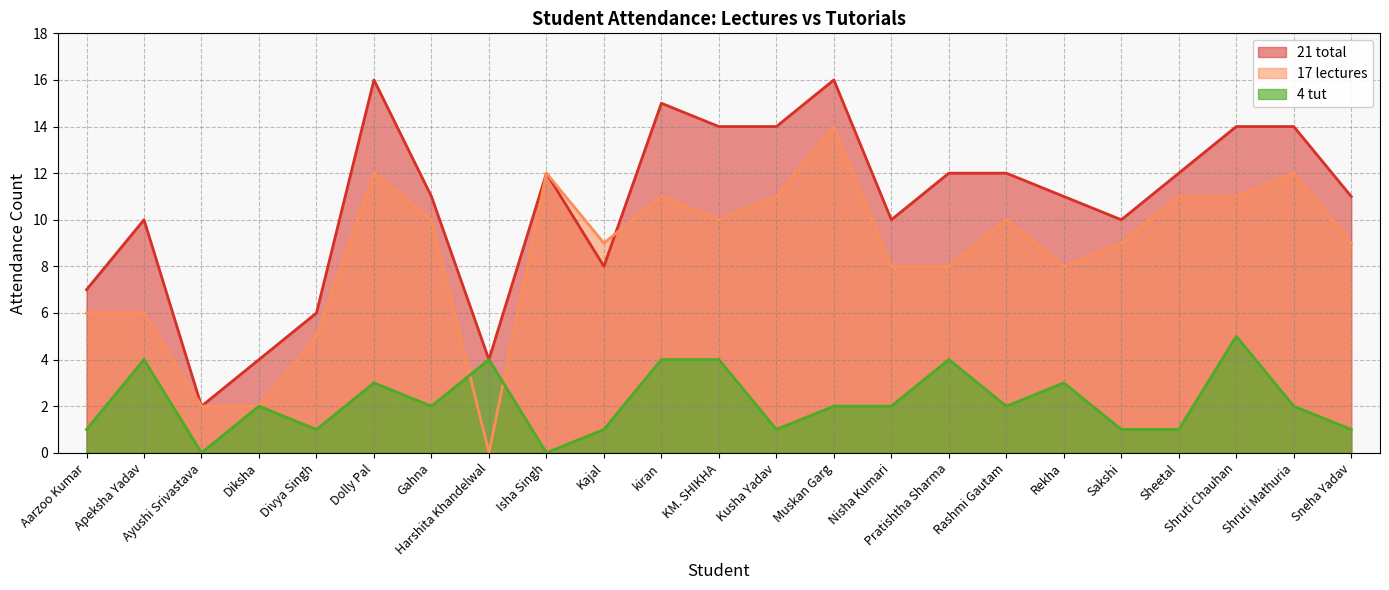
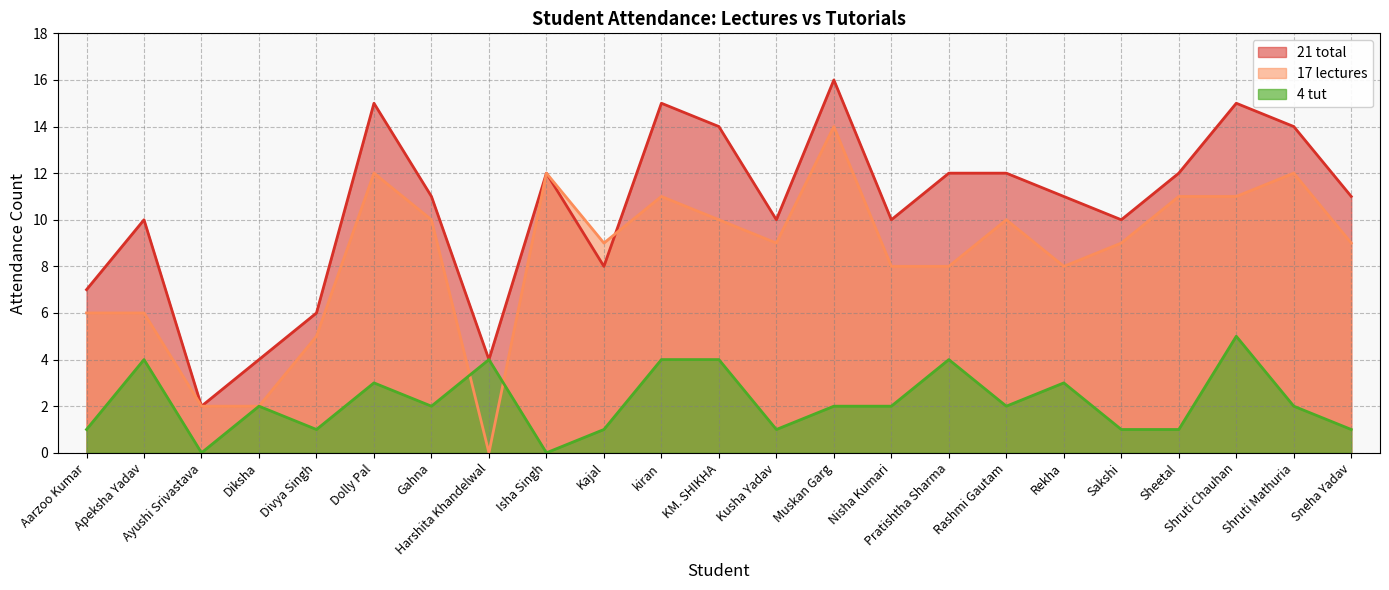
21 total, Dolly Pal: 16 -> 15
21 total, Kusha Yadav: 14 -> 10
17 lectures, Kusha Yadav: 11 -> 9
21 total, Shruti Chauhan: 14 -> 15
